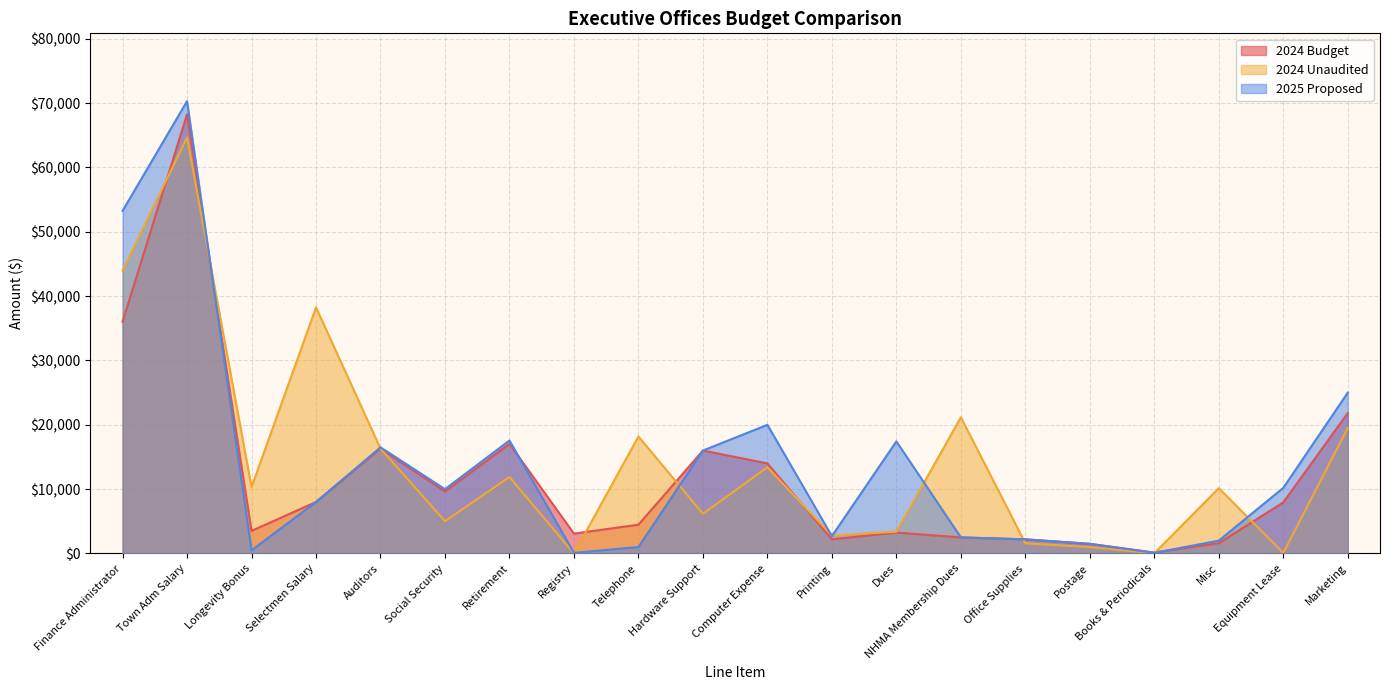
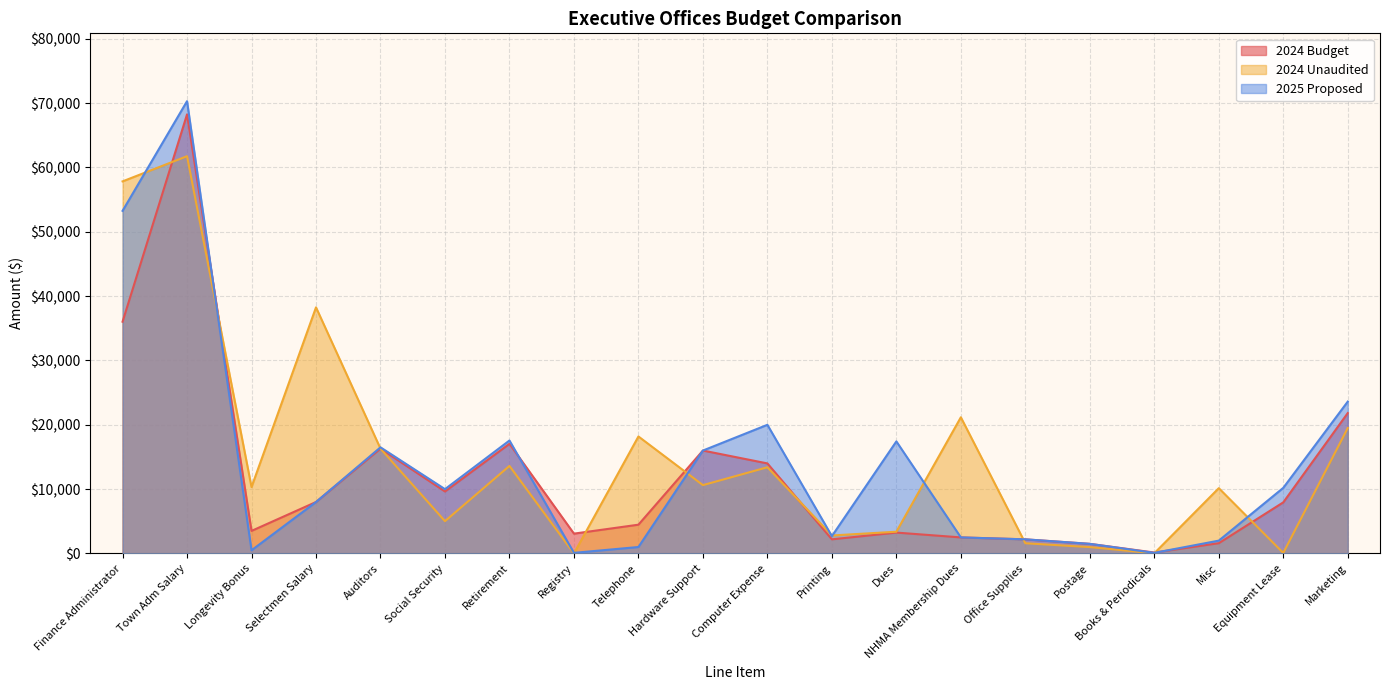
2024 Unaudited, Finance Administrator: $44,000 -> $58,000
2024 Unaudited, Town Adm Salary: $65,000 -> $62,000
2024 Unaudited, Retirement: $12,000 -> $14,000
2024 Unaudited, Hardware Support: $6,000 -> $11,000
2025 Proposed, Marketing: $25,000 -> $24,000
